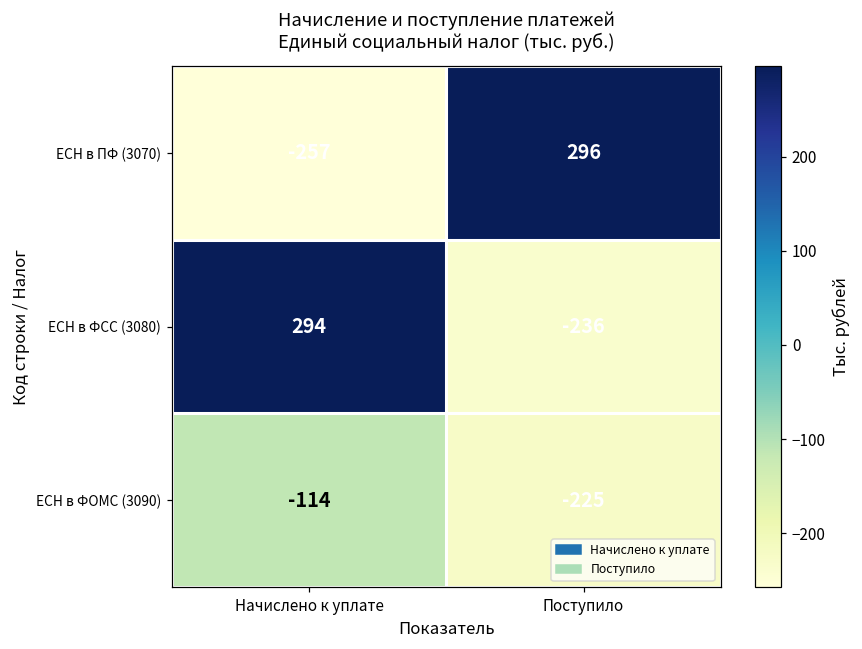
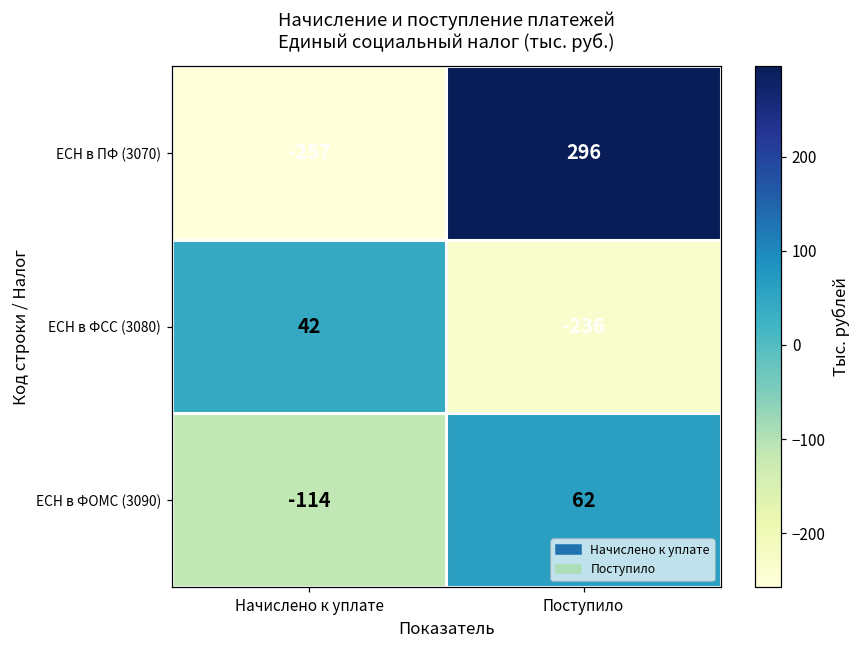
ЕСН в ФСС (3080), Начислено к уплате: 294 -> 42
ЕСН в ФОМС (3090), Поступило: -225 -> 62
